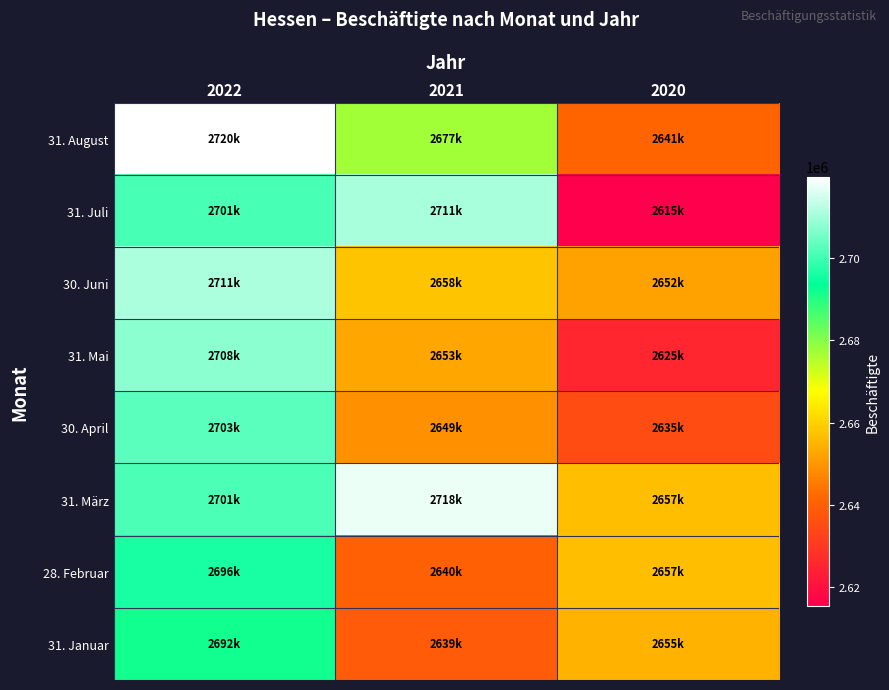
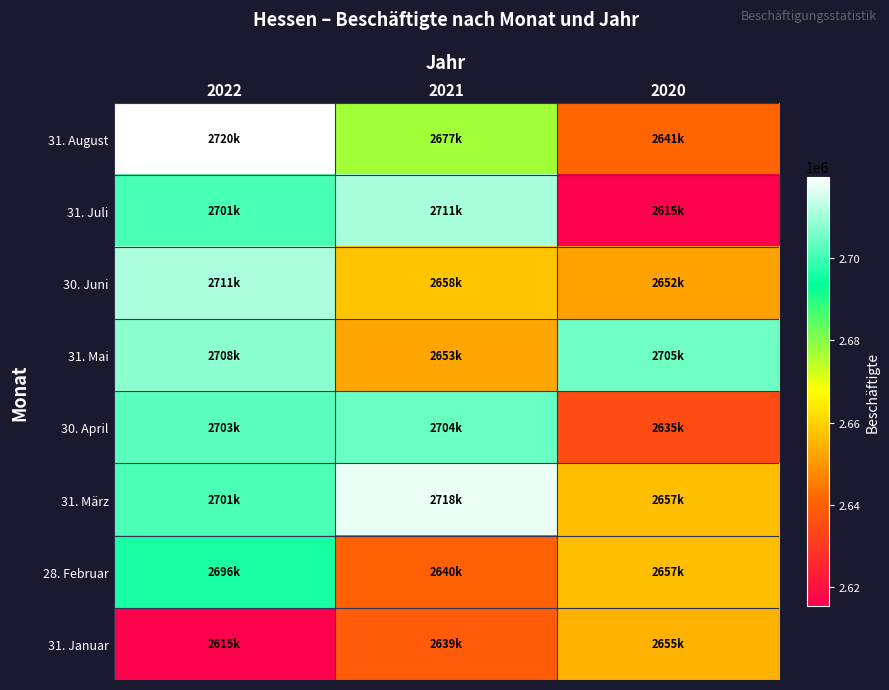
31. Mai, 2020: 2625k -> 2705k
30. April, 2021: 2649k -> 2704k
31. Januar, 2022: 2692k -> 2615k
